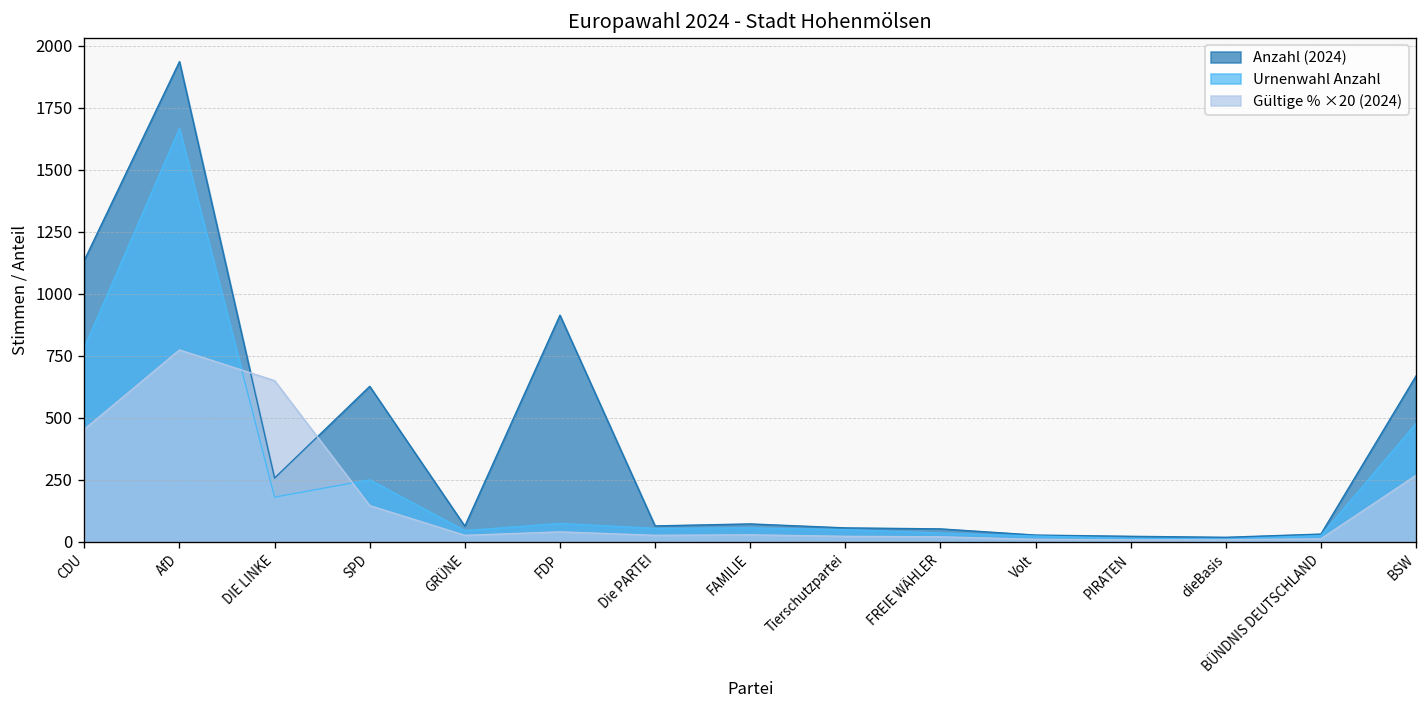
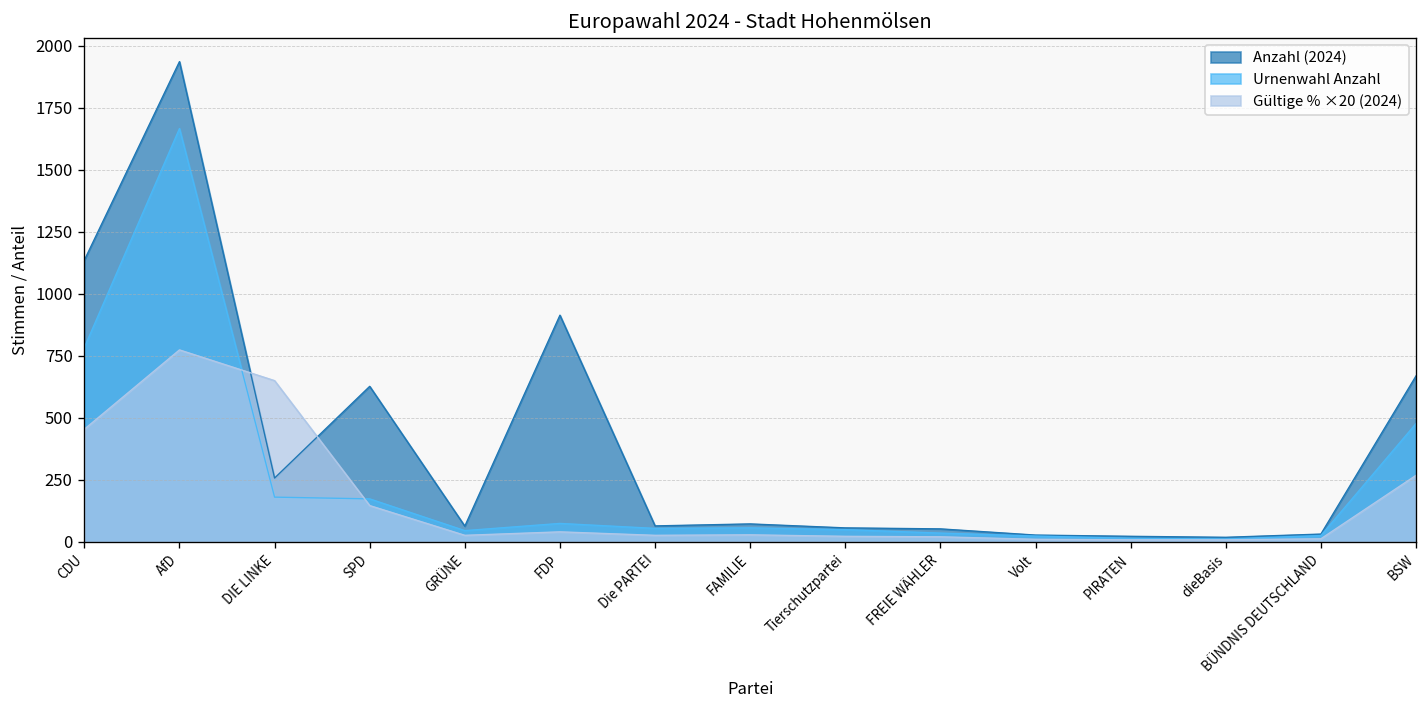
Urnenwahl Anzahl, SPD: 250 -> 170
